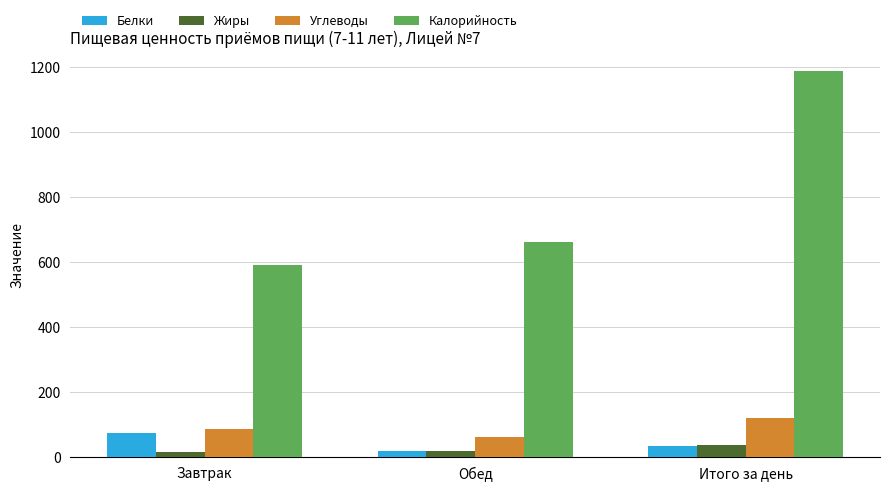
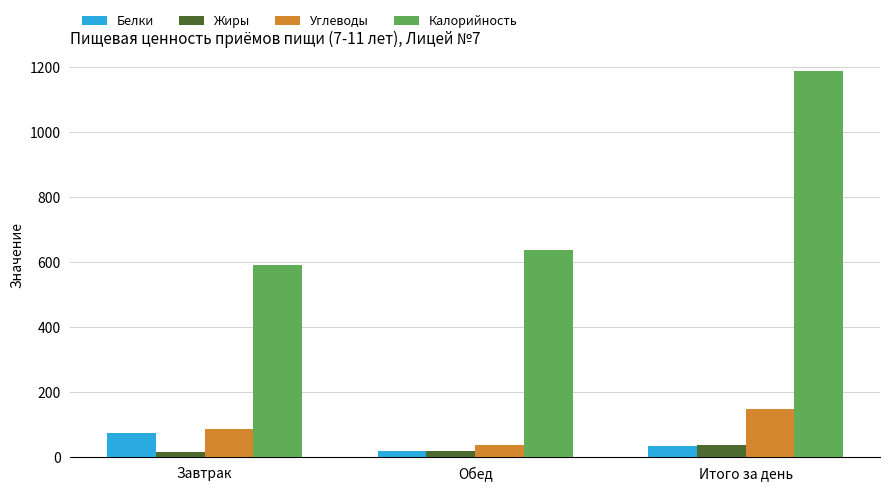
Углеводы, Обед: 60 -> 40
Калорийность, Обед: 660 -> 640
Углеводы, Итого за день: 120 -> 150
